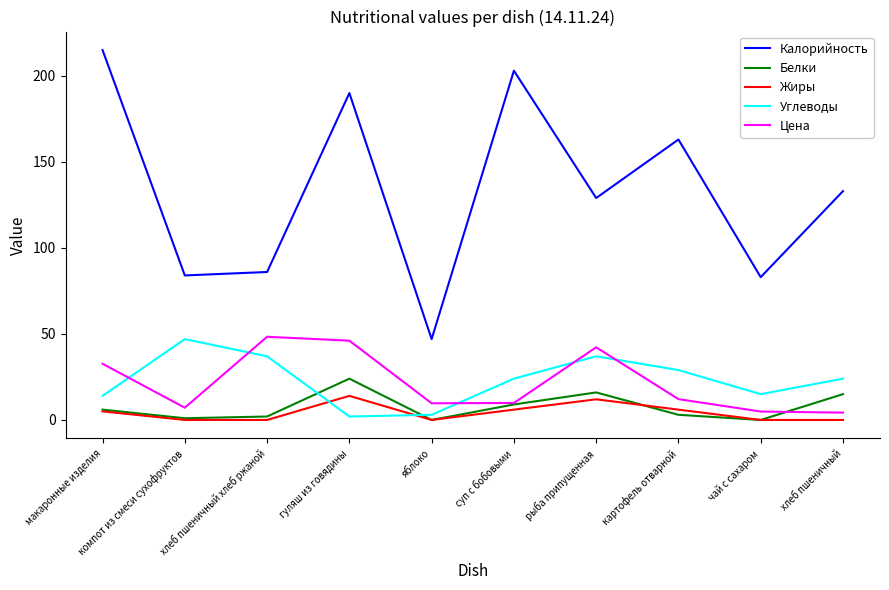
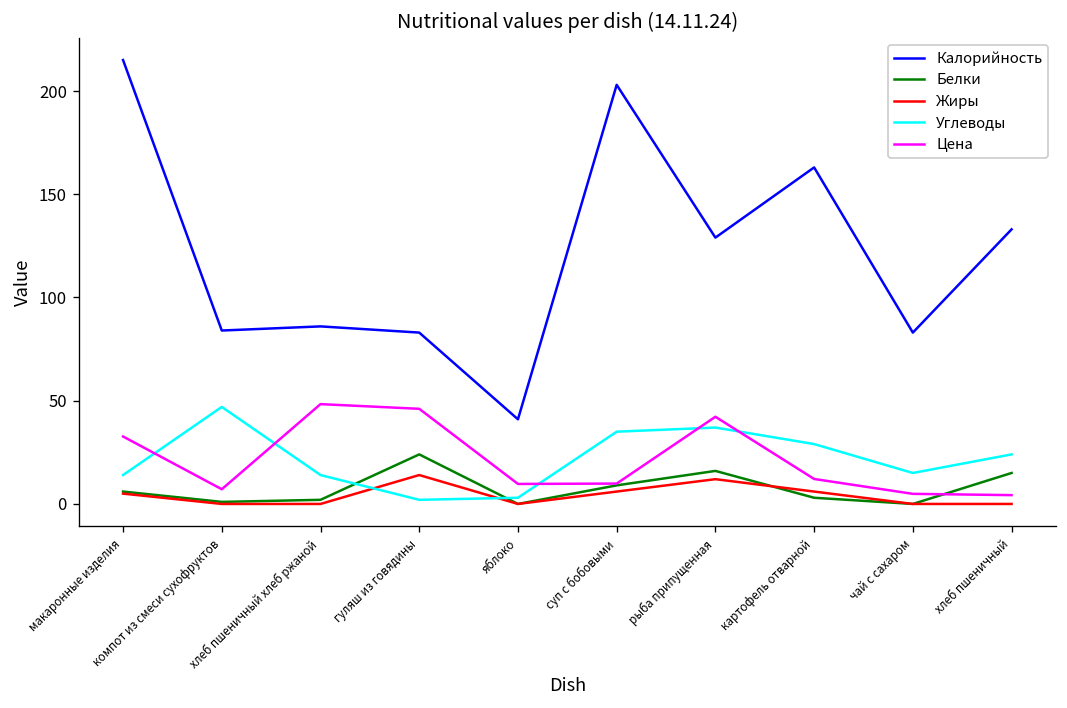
Углеводы, хлеб пшеничный хлеб ржаной: 37 -> 14
Калорийность, гуляш из говядины: 190 -> 83
Калорийность, яблоко: 47 -> 41
Углеводы, суп с бобовыми: 24 -> 35
